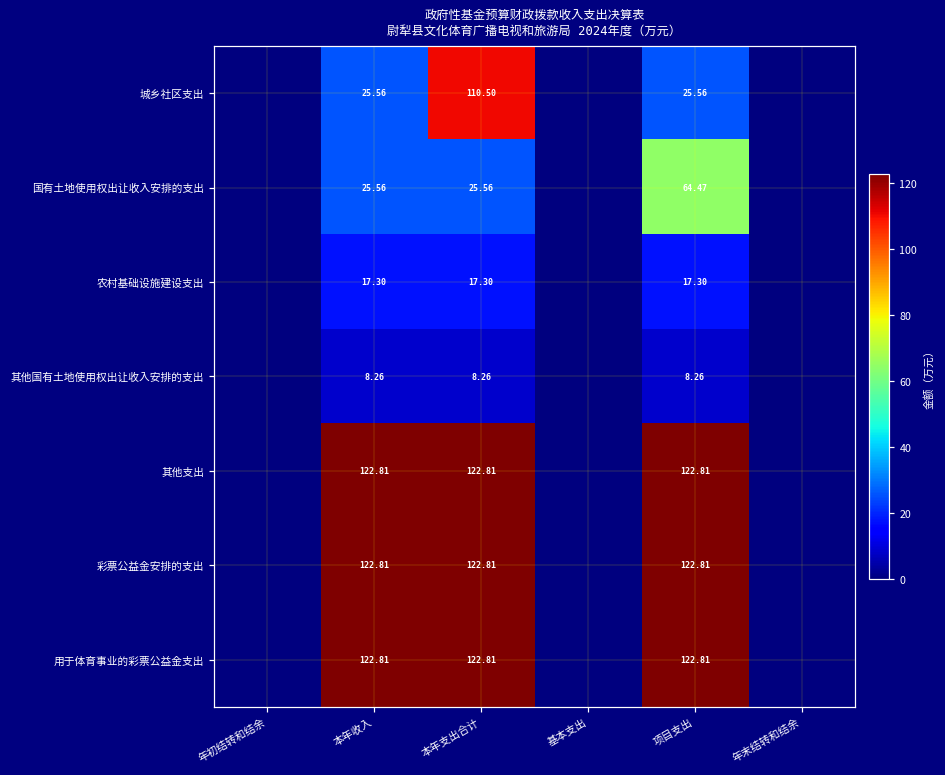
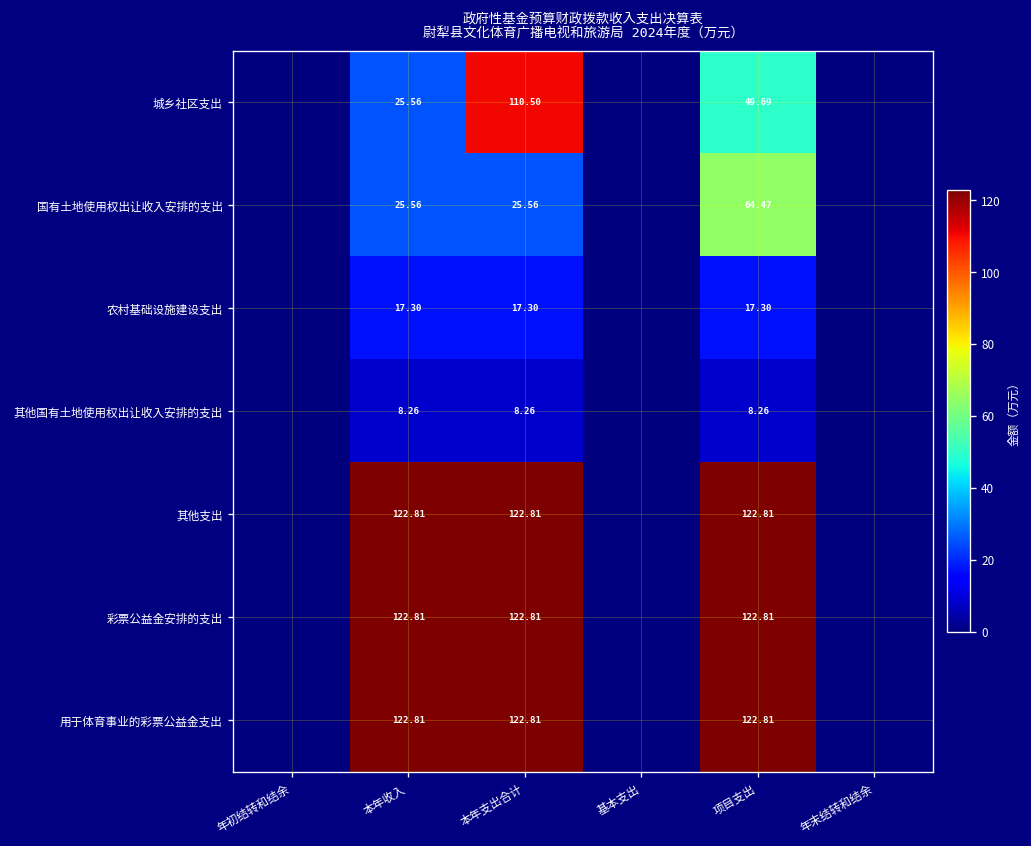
城乡社区支出, 项目支出: 25.56 -> 49.69
